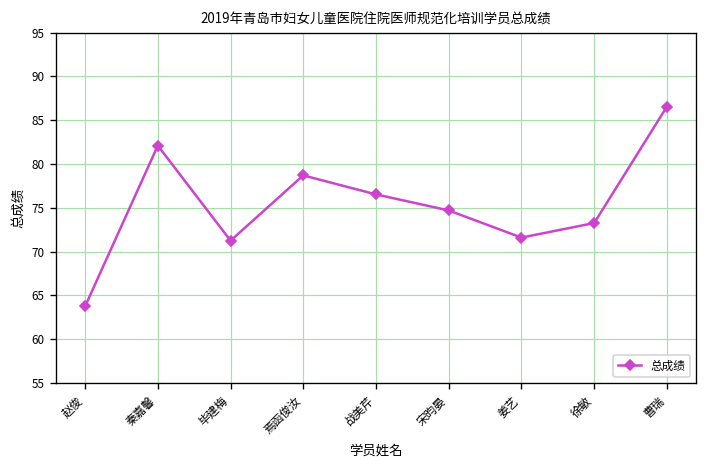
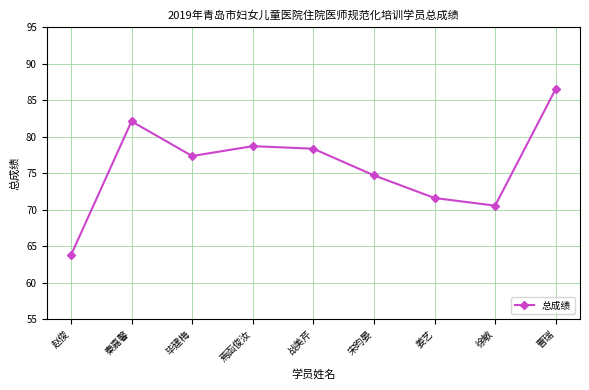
毕建梅: 71 -> 77
战美芹: 77 -> 78
徐敏: 73 -> 71
